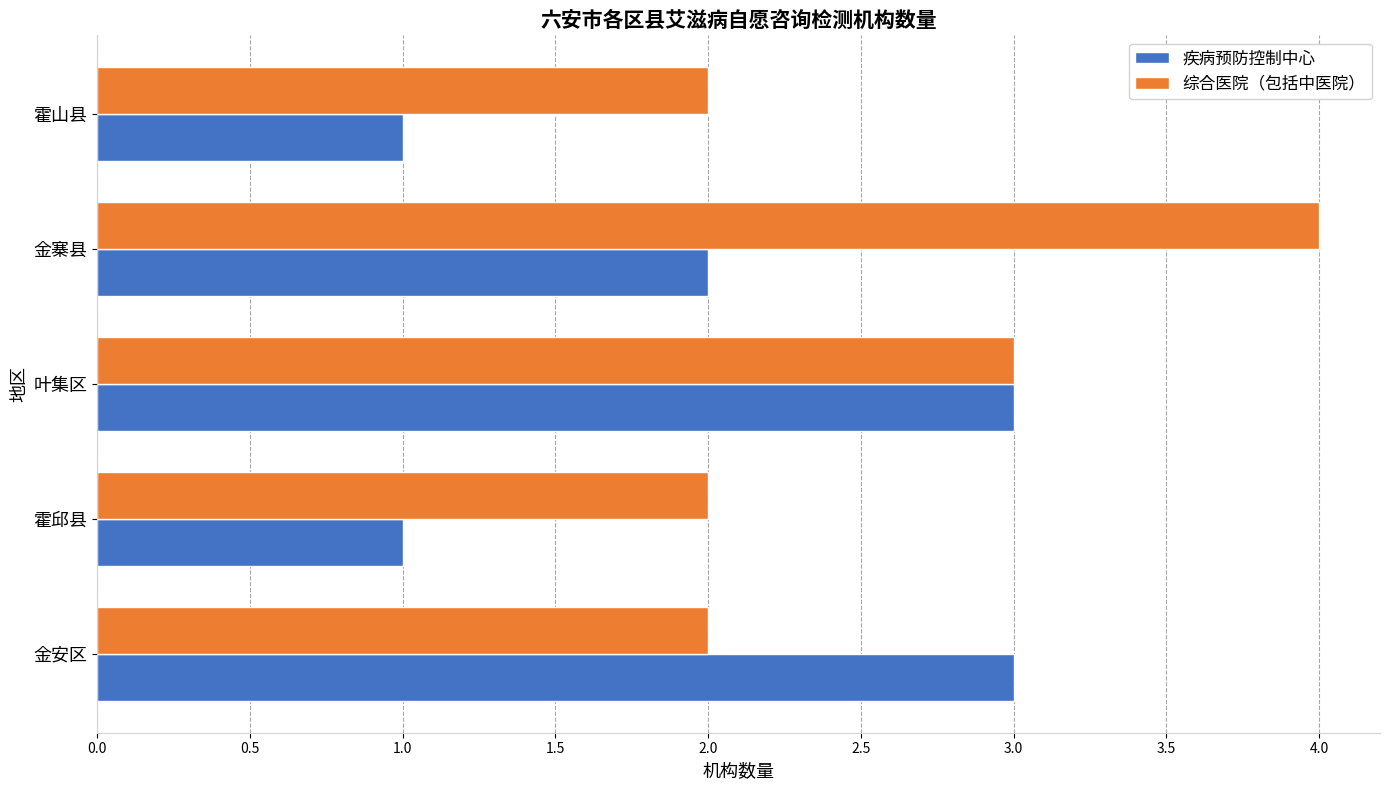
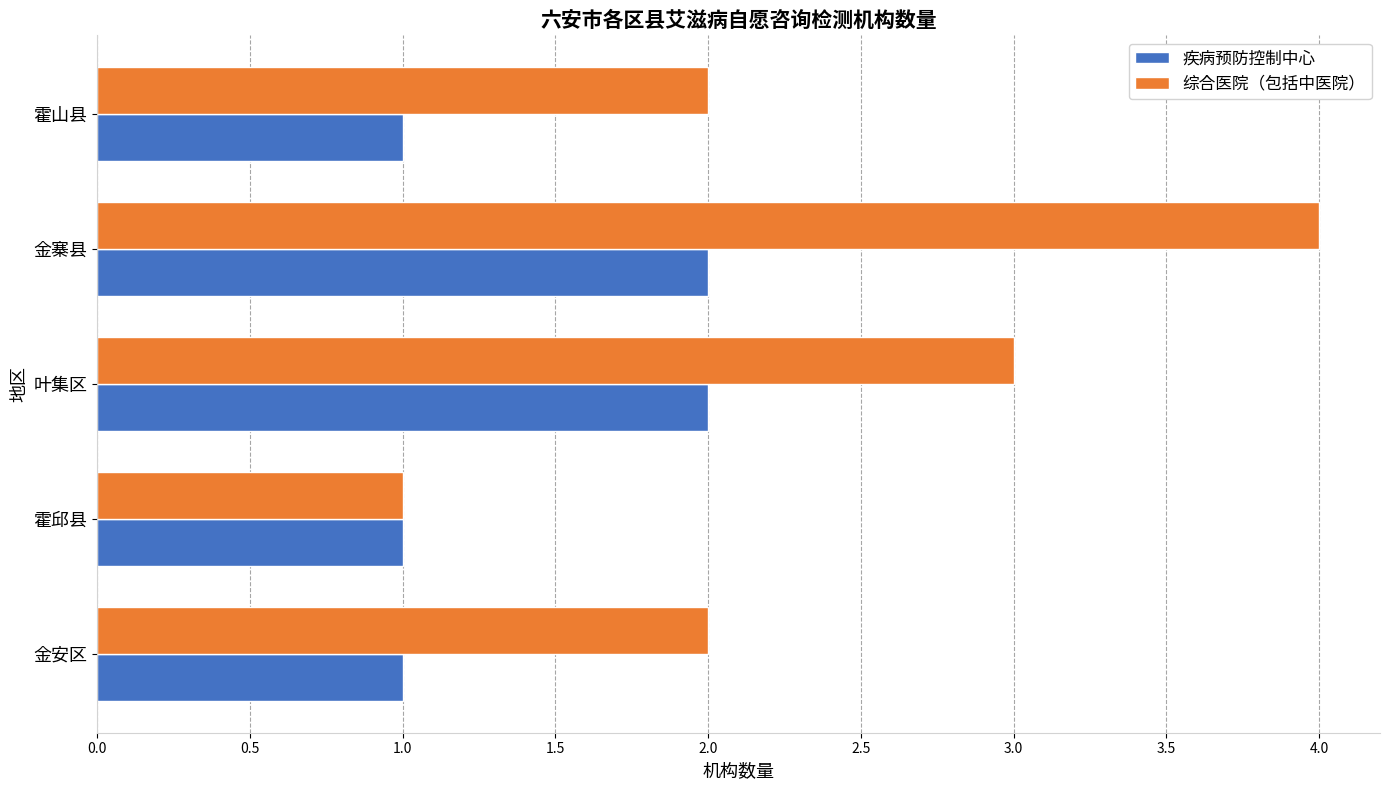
疾病预防控制中心, 叶集区: 3 -> 2
综合医院（包括中医院）, 霍邱县: 2 -> 1
疾病预防控制中心, 金安区: 3 -> 1
